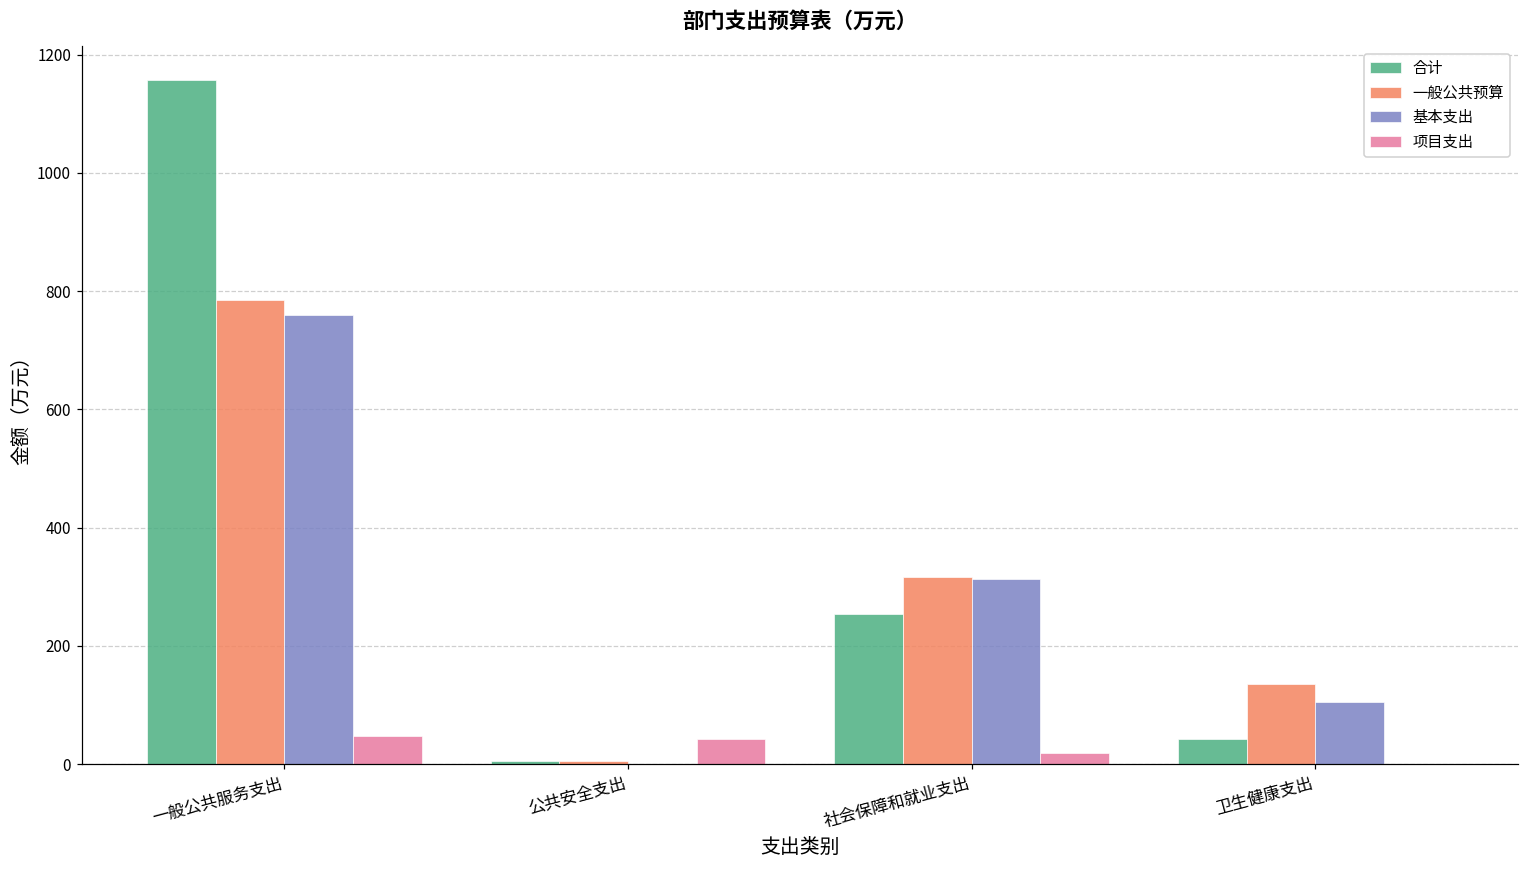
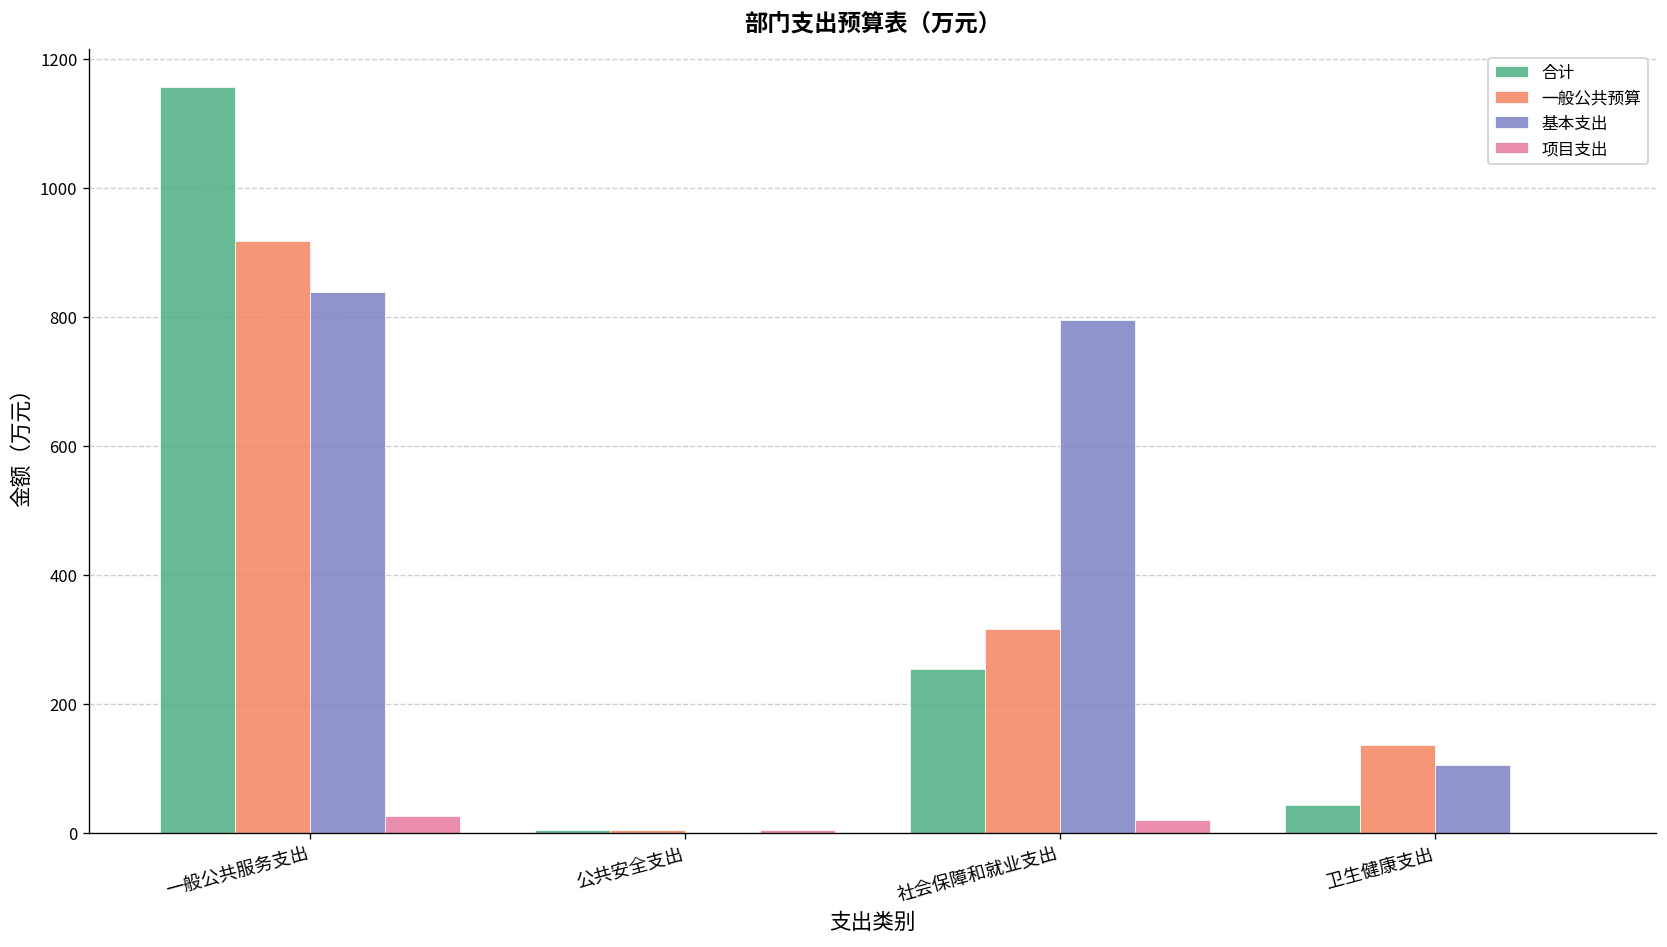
一般公共预算, 一般公共服务支出: 780 -> 920
基本支出, 一般公共服务支出: 760 -> 840
项目支出, 一般公共服务支出: 50 -> 30
项目支出, 公共安全支出: 40 -> 10
基本支出, 社会保障和就业支出: 310 -> 800
